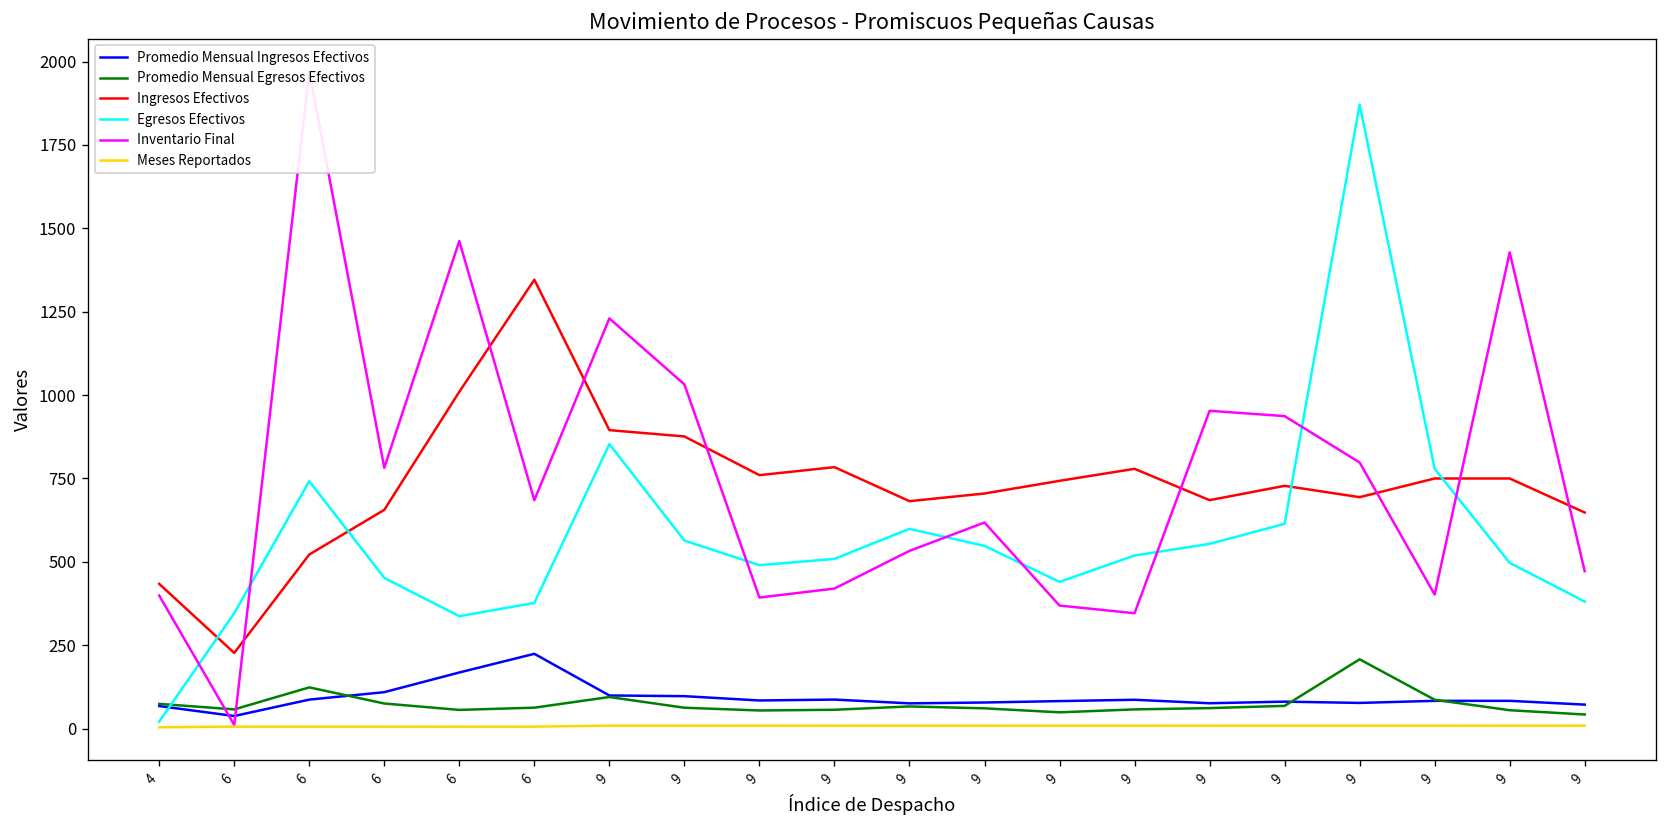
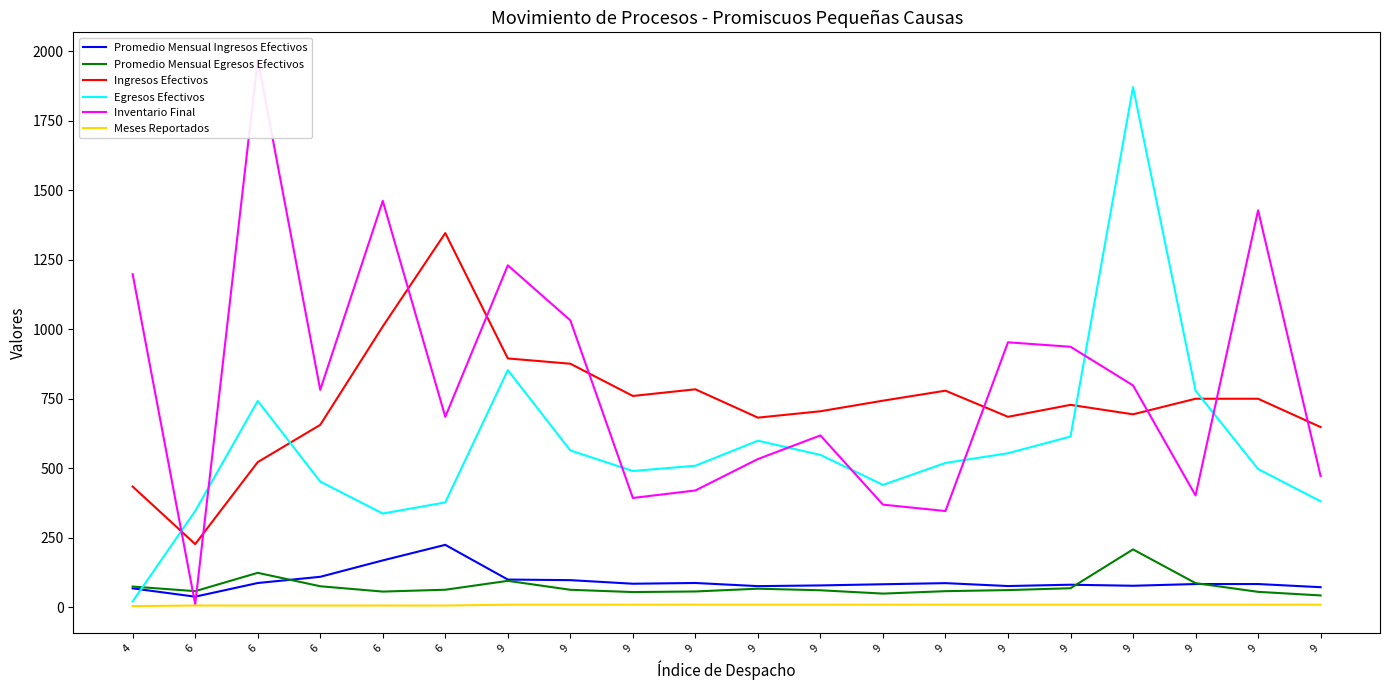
Inventario Final, 4: 400 -> 1200
